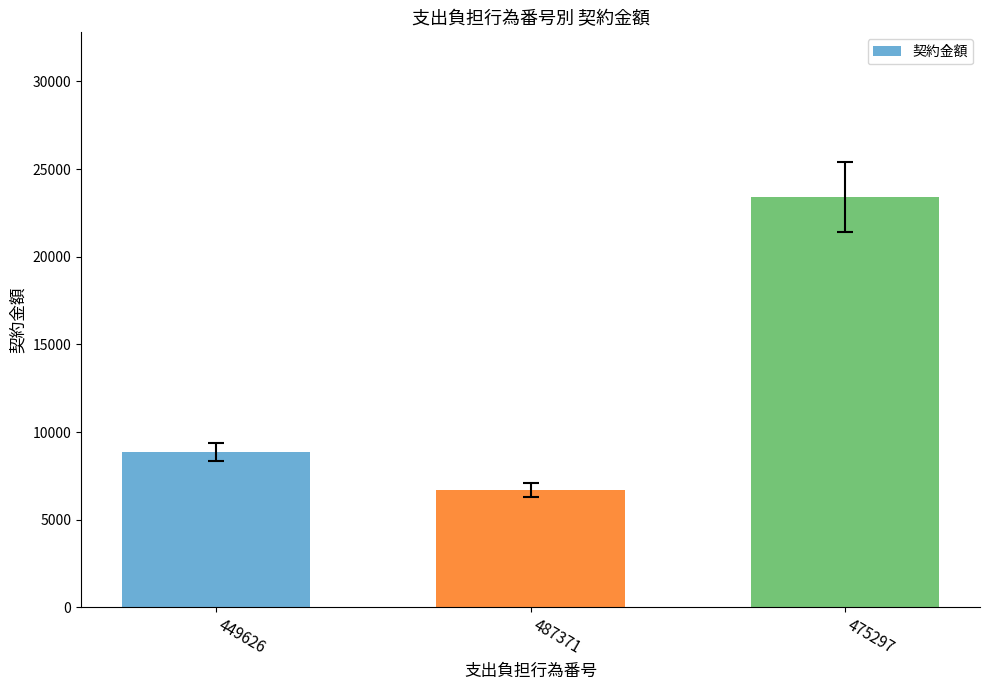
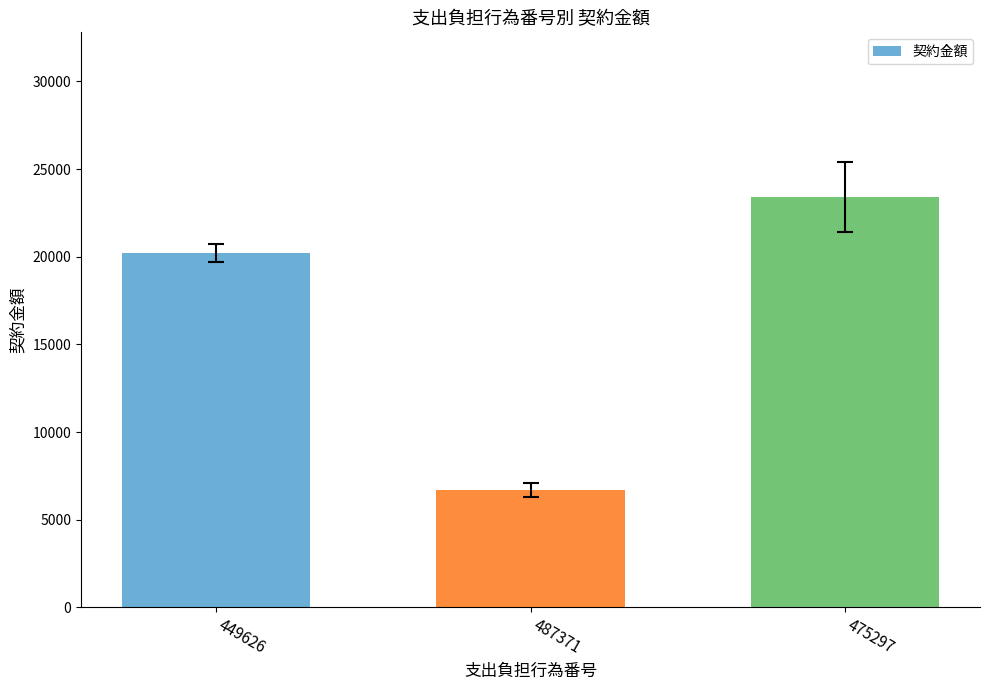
契約金額, 449626: 8900 -> 20200
